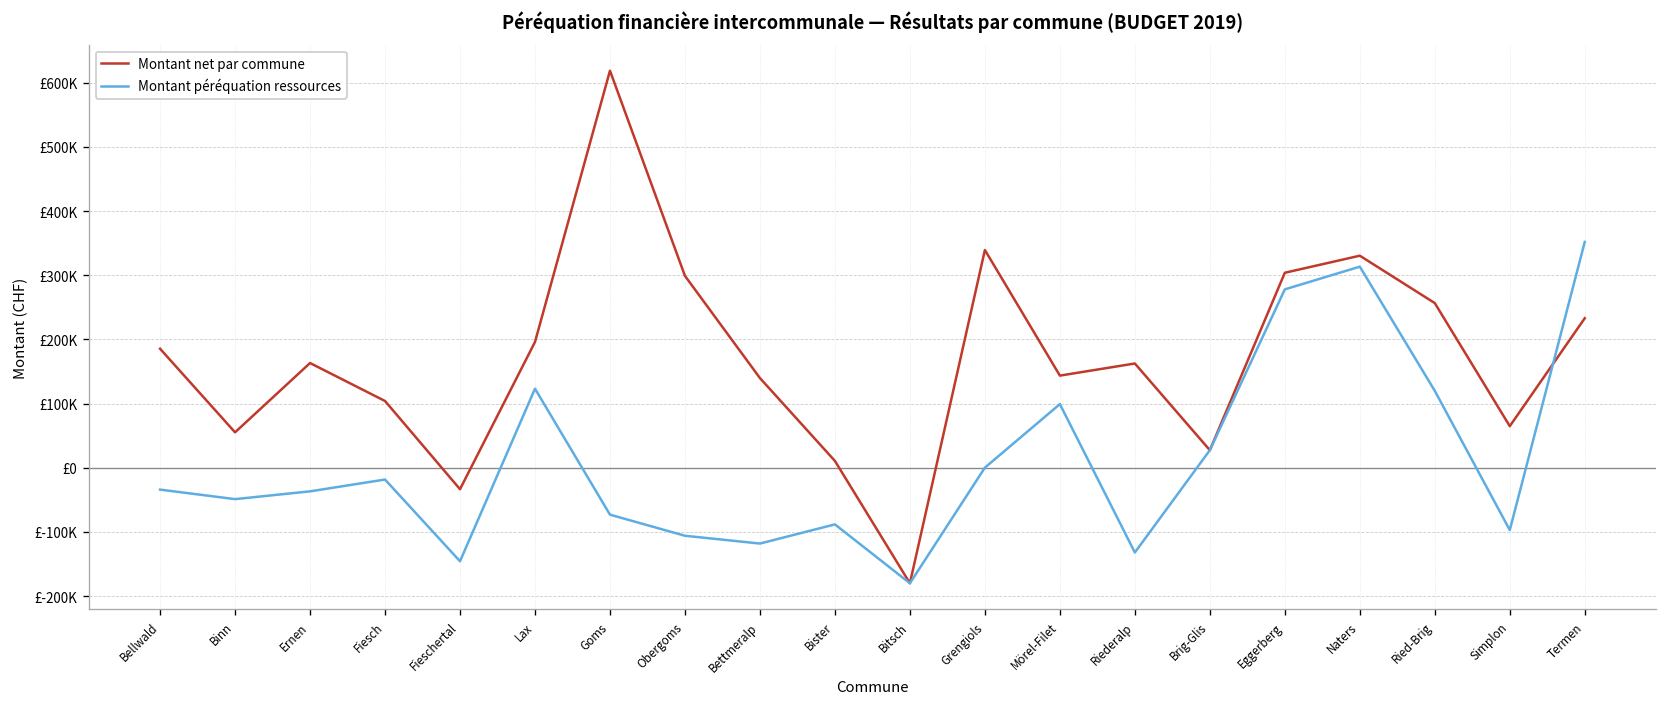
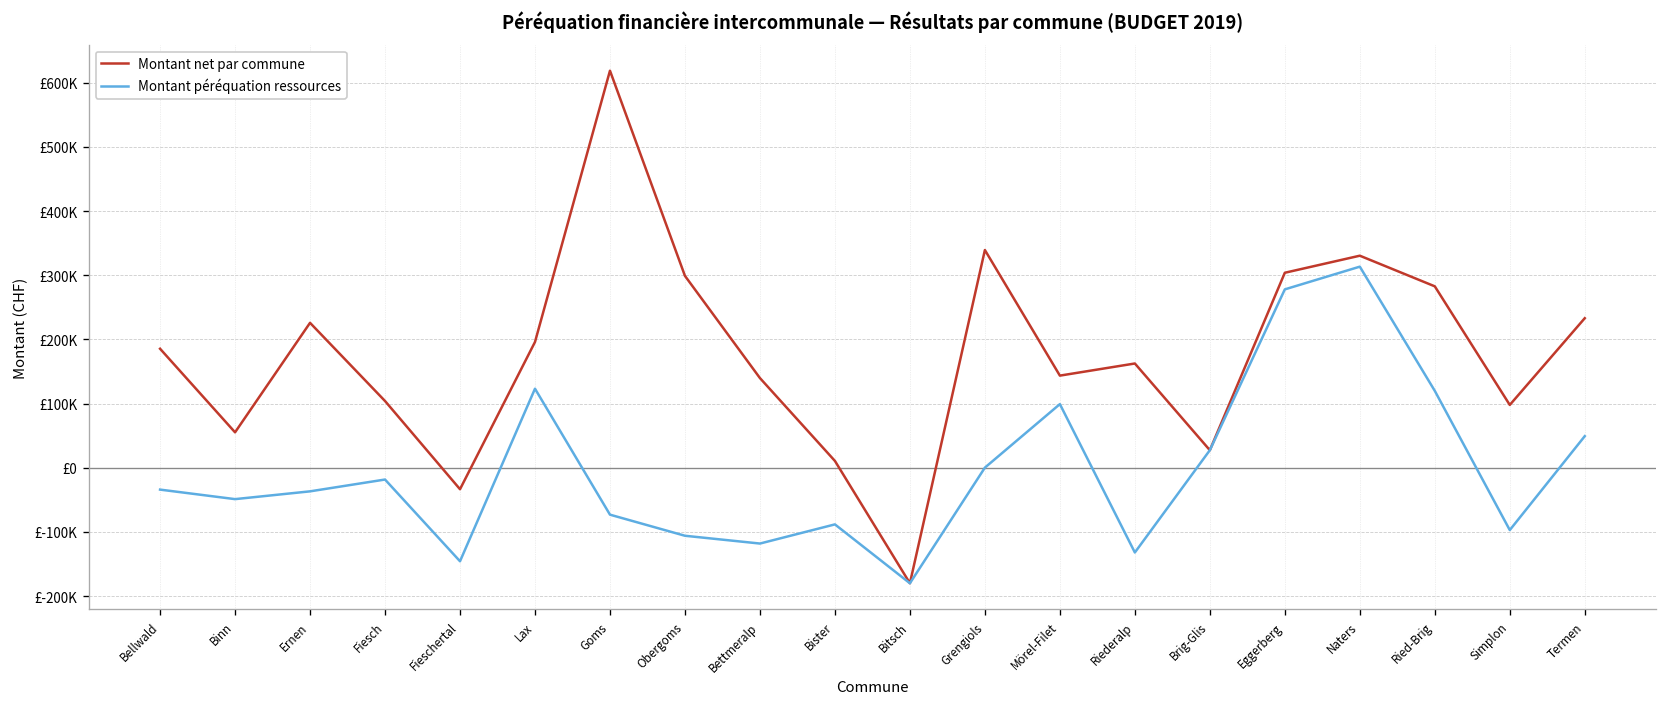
Montant net par commune, Ernen: £160000 -> £230000
Montant net par commune, Ried-Brig: £260000 -> £280000
Montant net par commune, Simplon: £60000 -> £100000
Montant péréquation ressources, Termen: £350000 -> £50000
